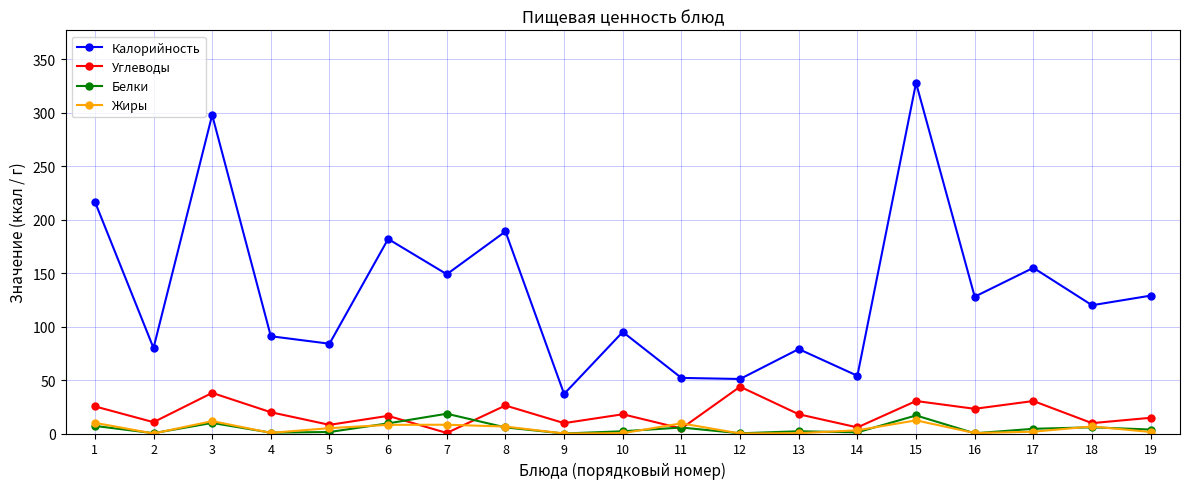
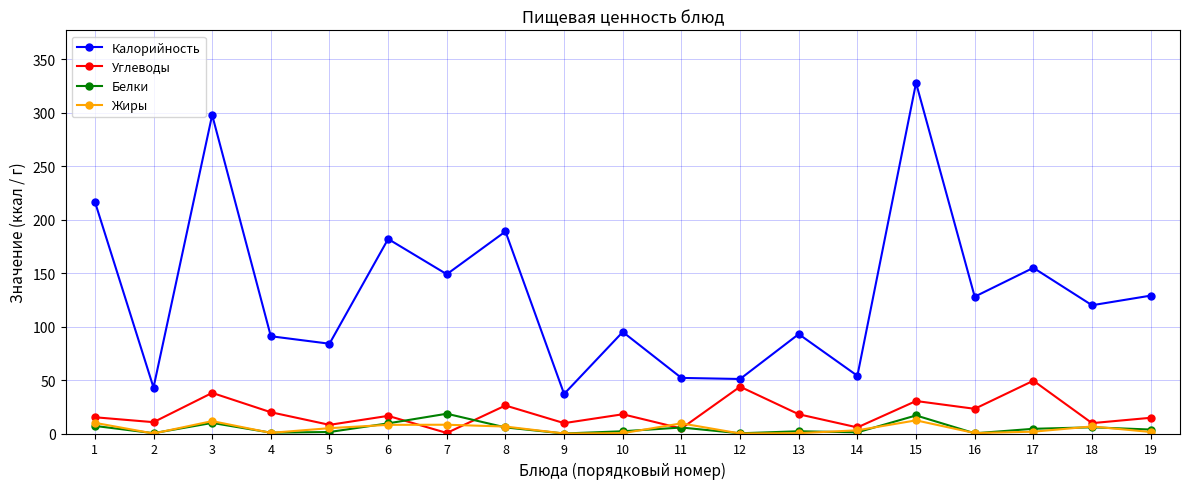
Углеводы, 1: 25 -> 15
Калорийность, 2: 80 -> 43
Калорийность, 13: 79 -> 93
Углеводы, 17: 30 -> 49
